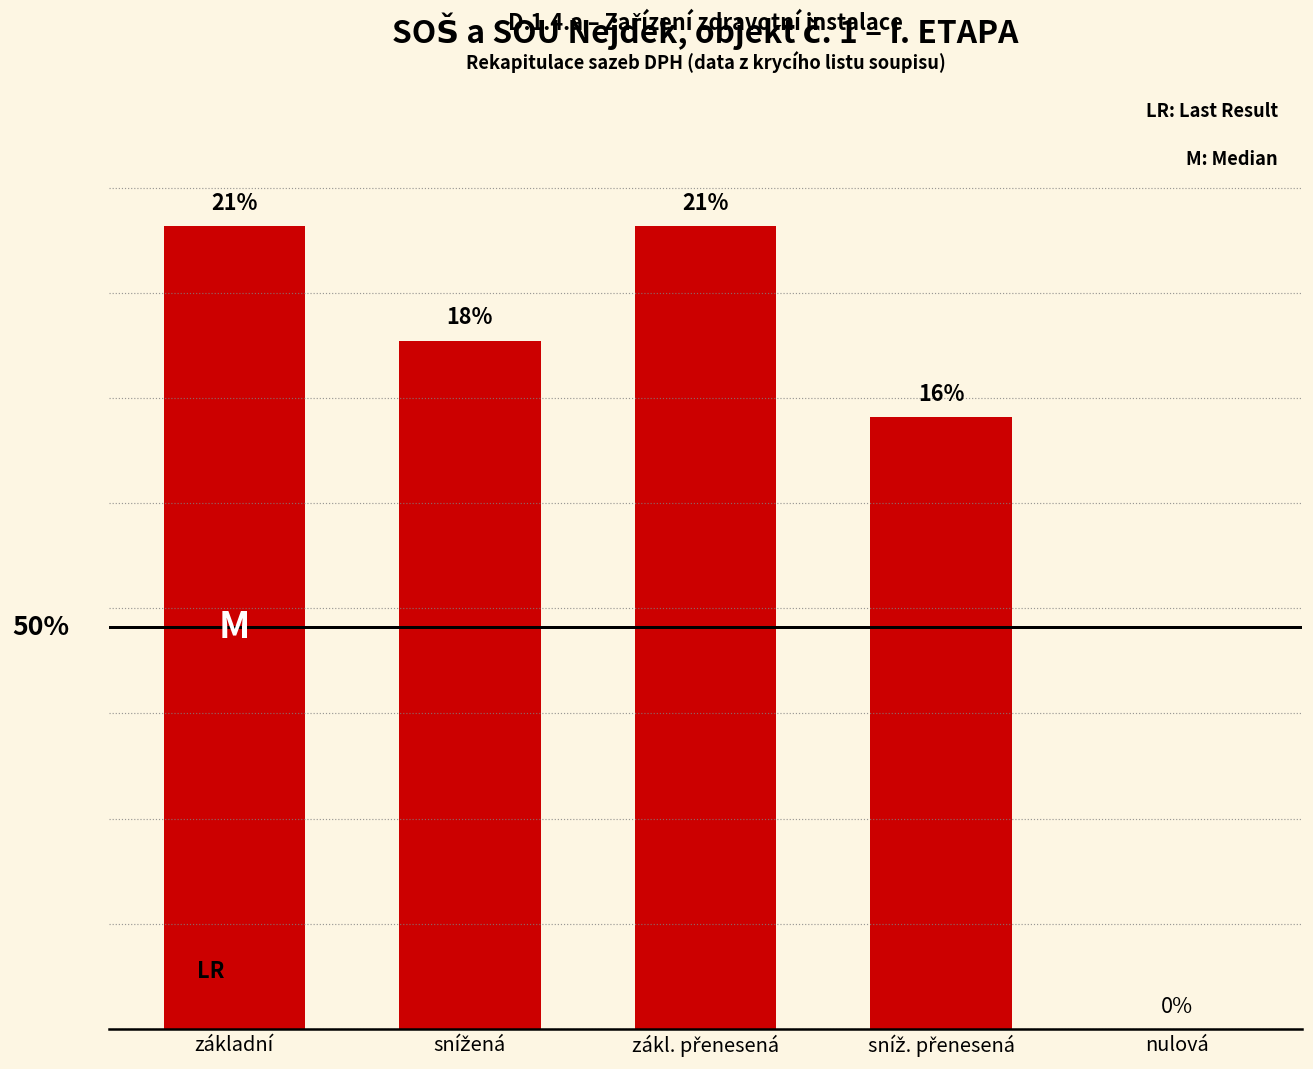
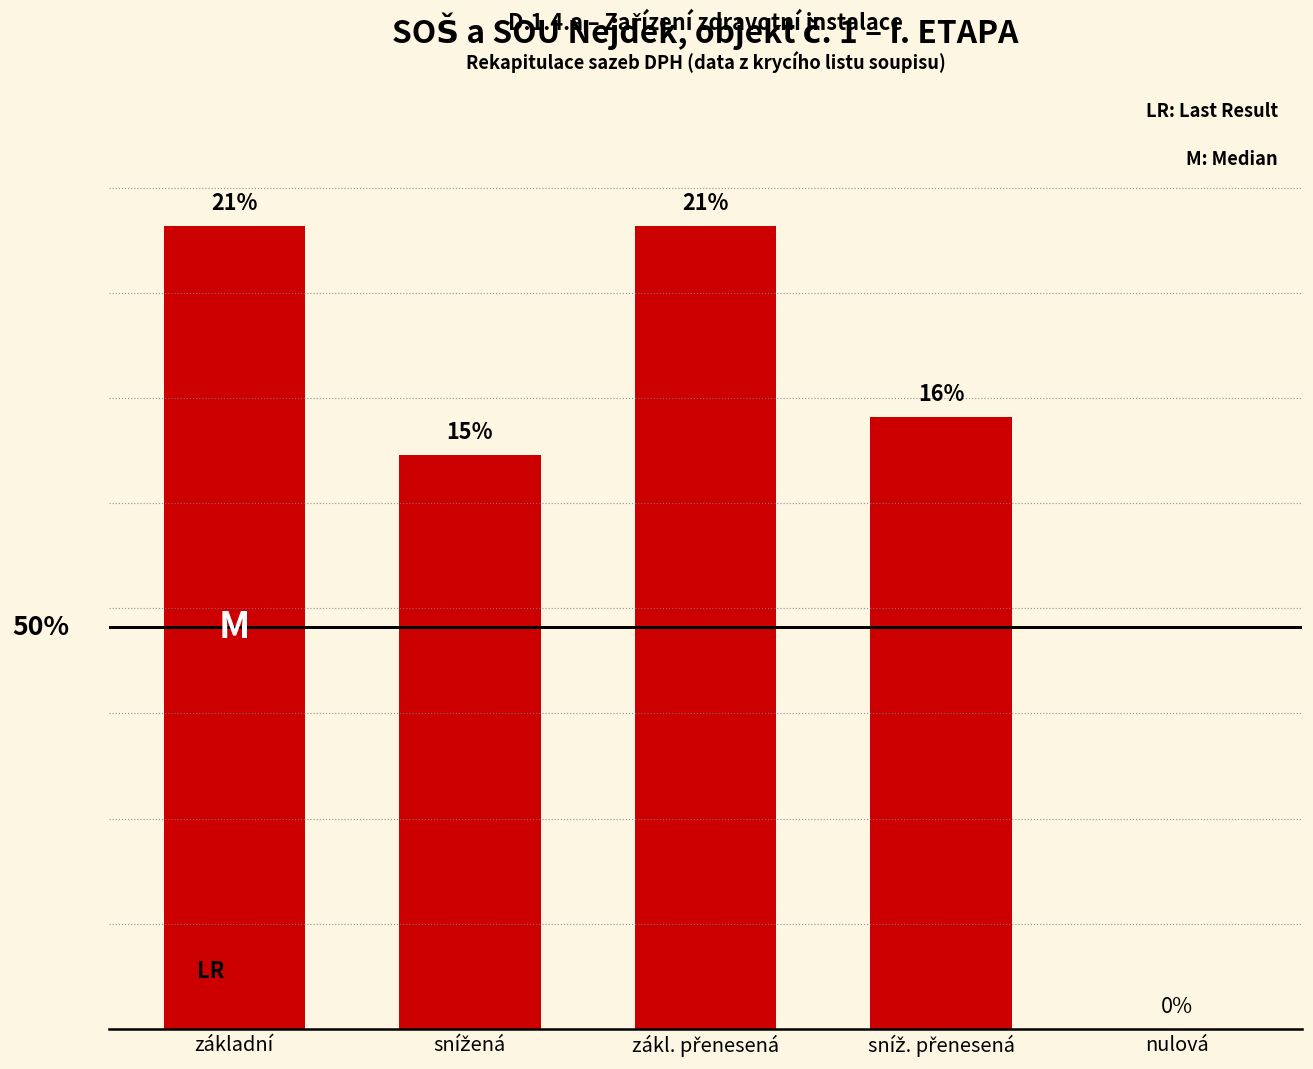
snížená: 18% -> 15%
